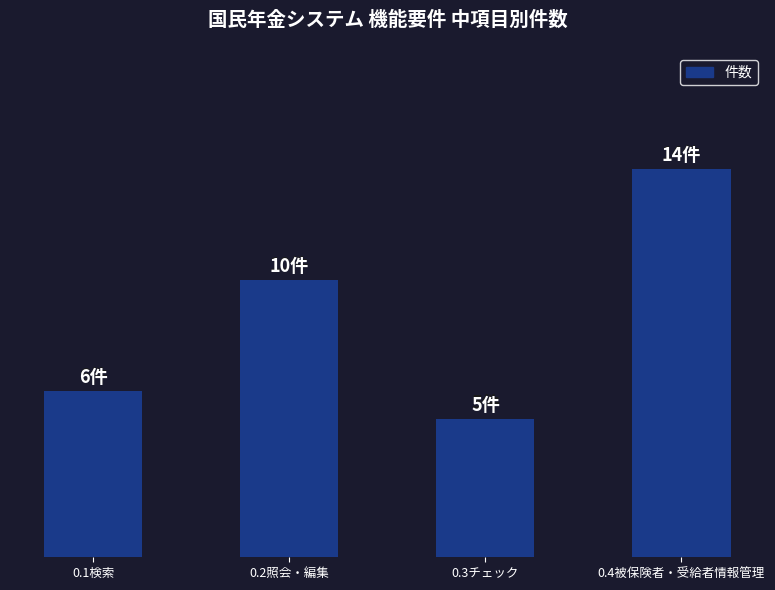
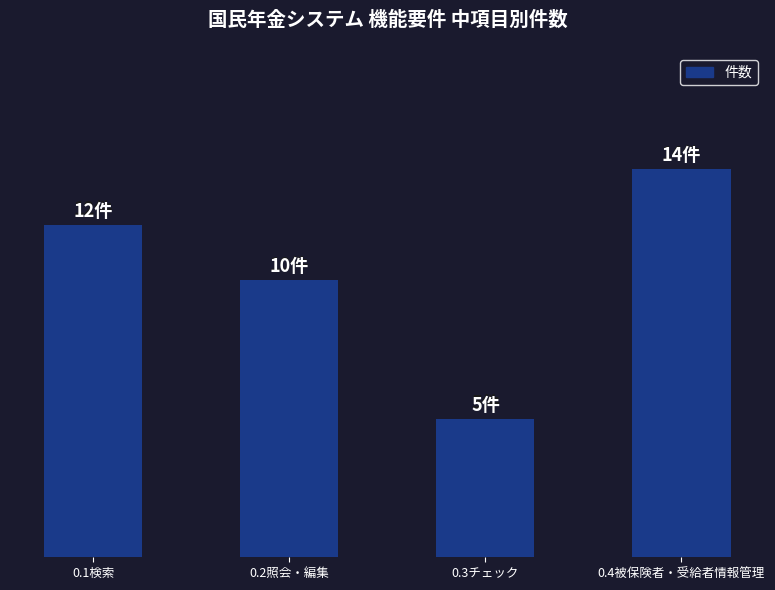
0.1検索: 6件 -> 12件
